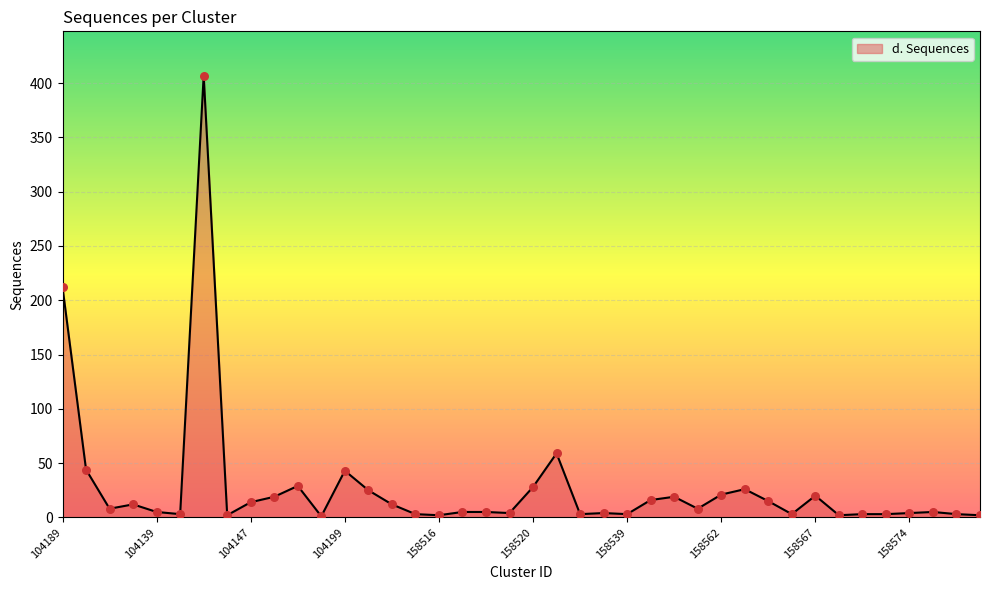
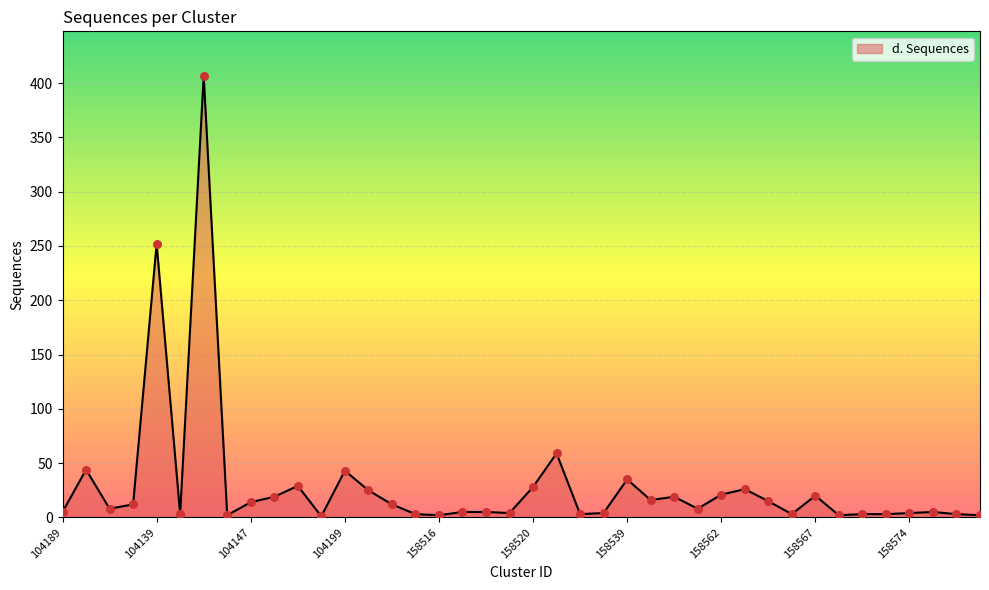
104189: 212 -> 5
104139: 5 -> 252
158539: 3 -> 35
